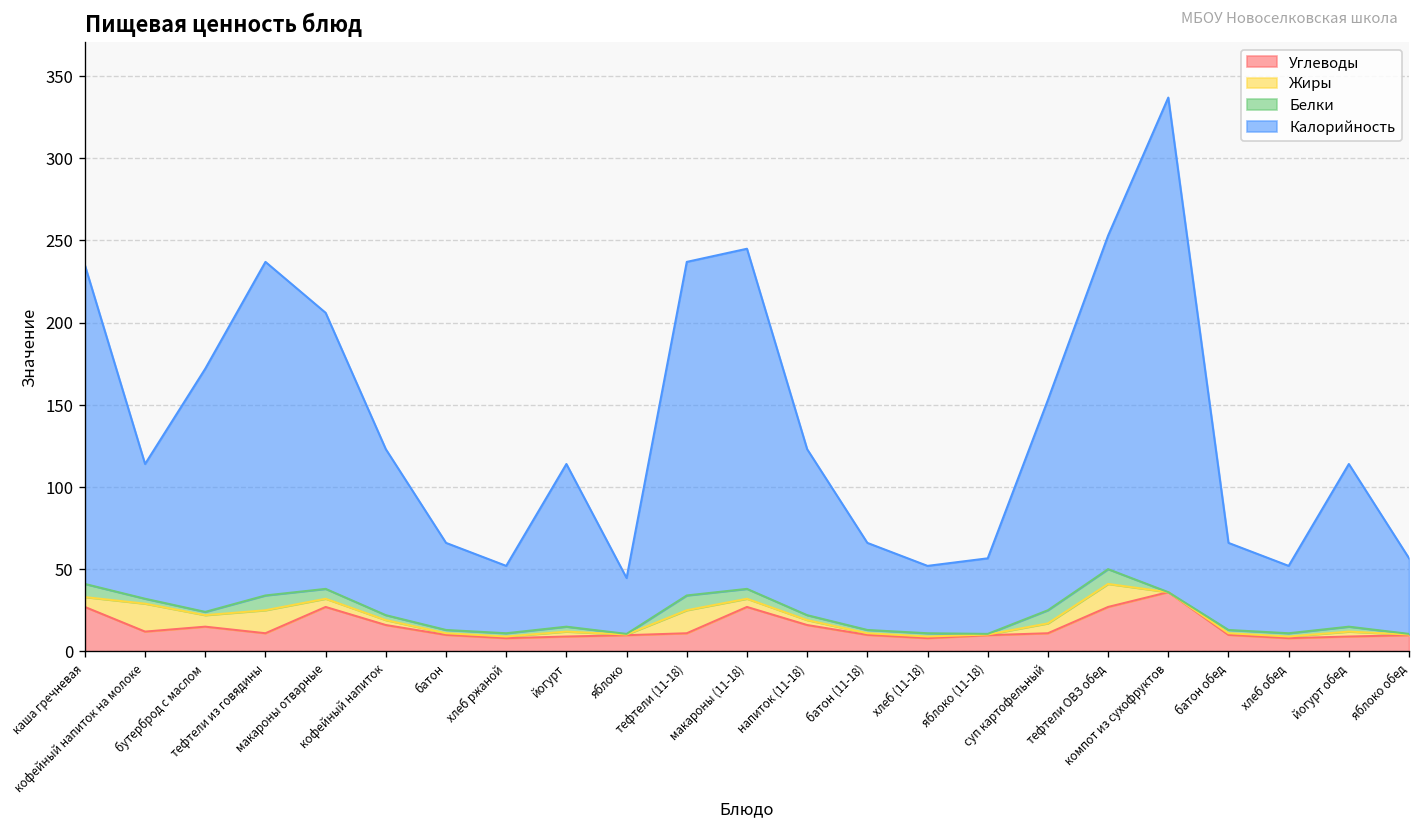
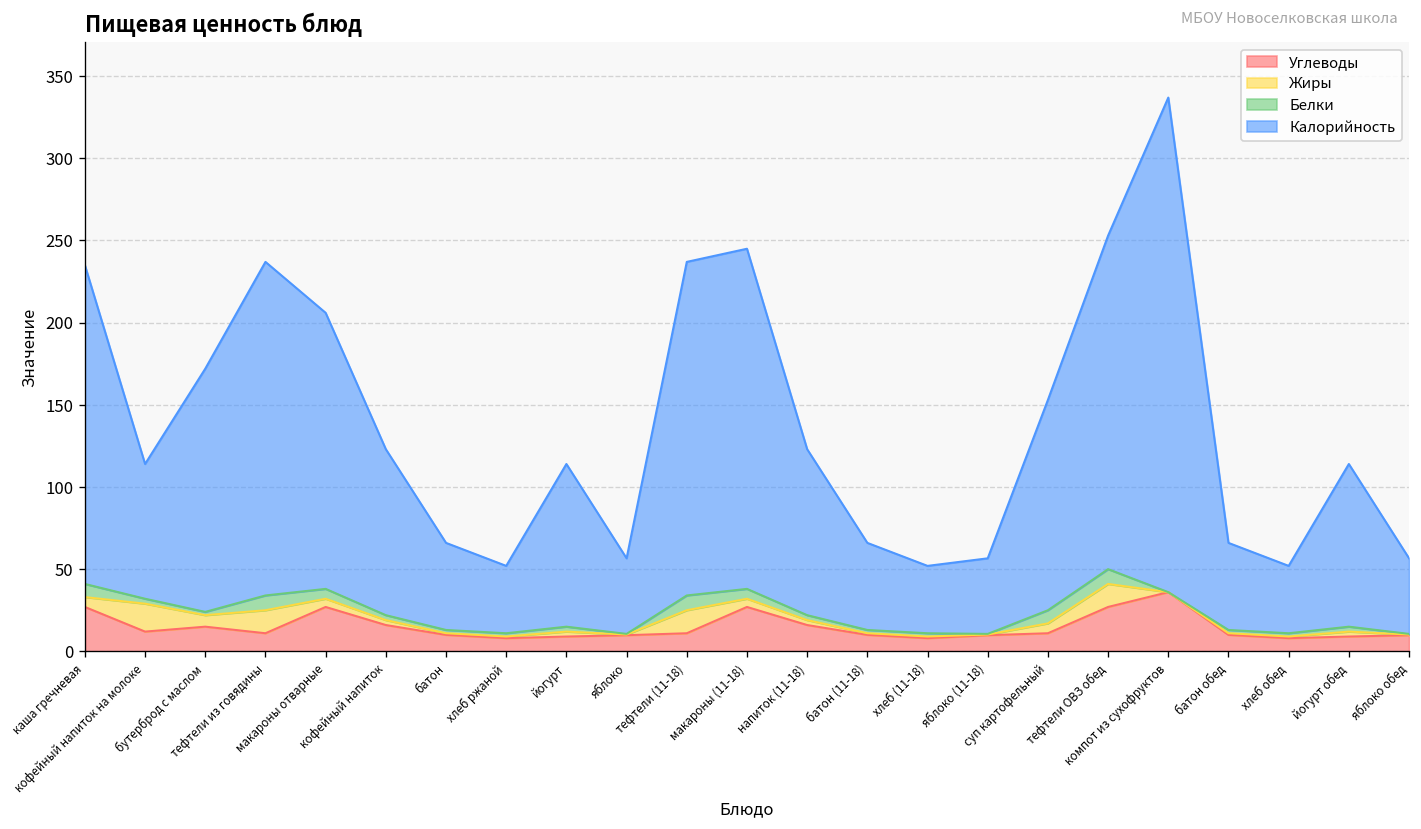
Калорийность, яблоко: 34 -> 46
